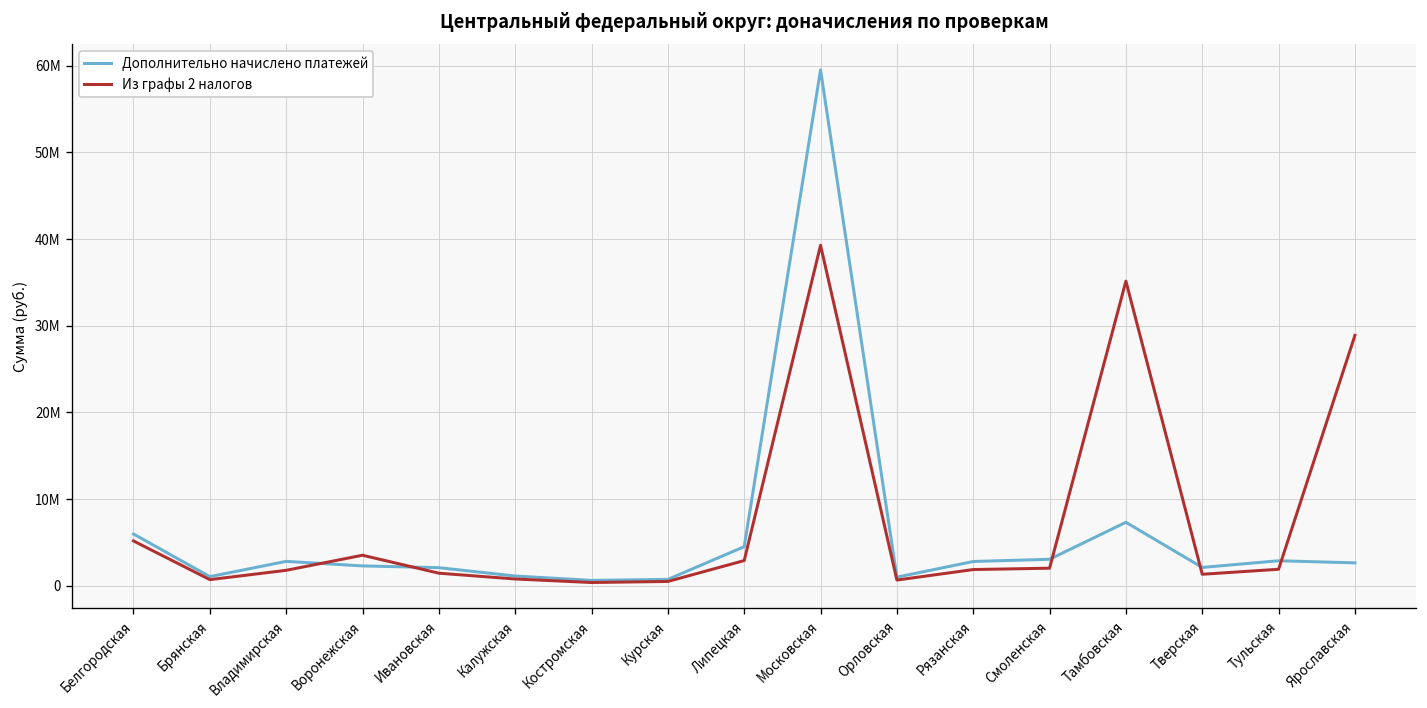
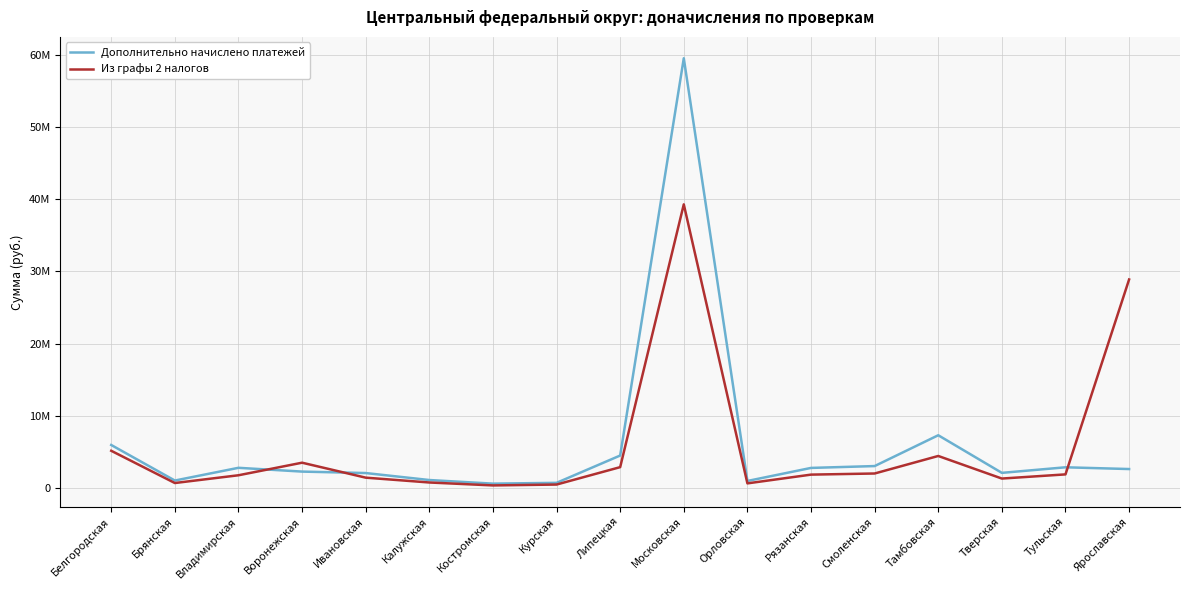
Из графы 2 налогов, Тамбовская: 35000000 -> 4000000
